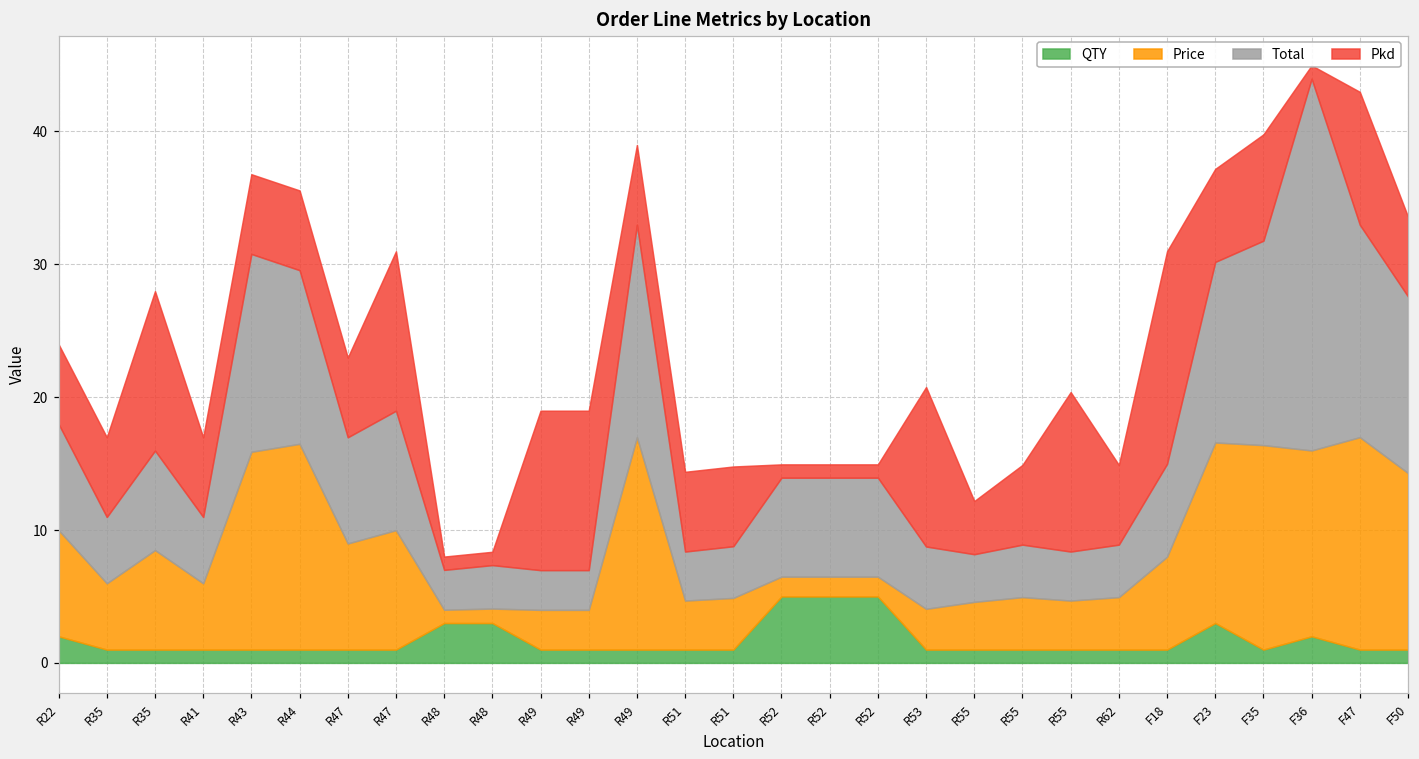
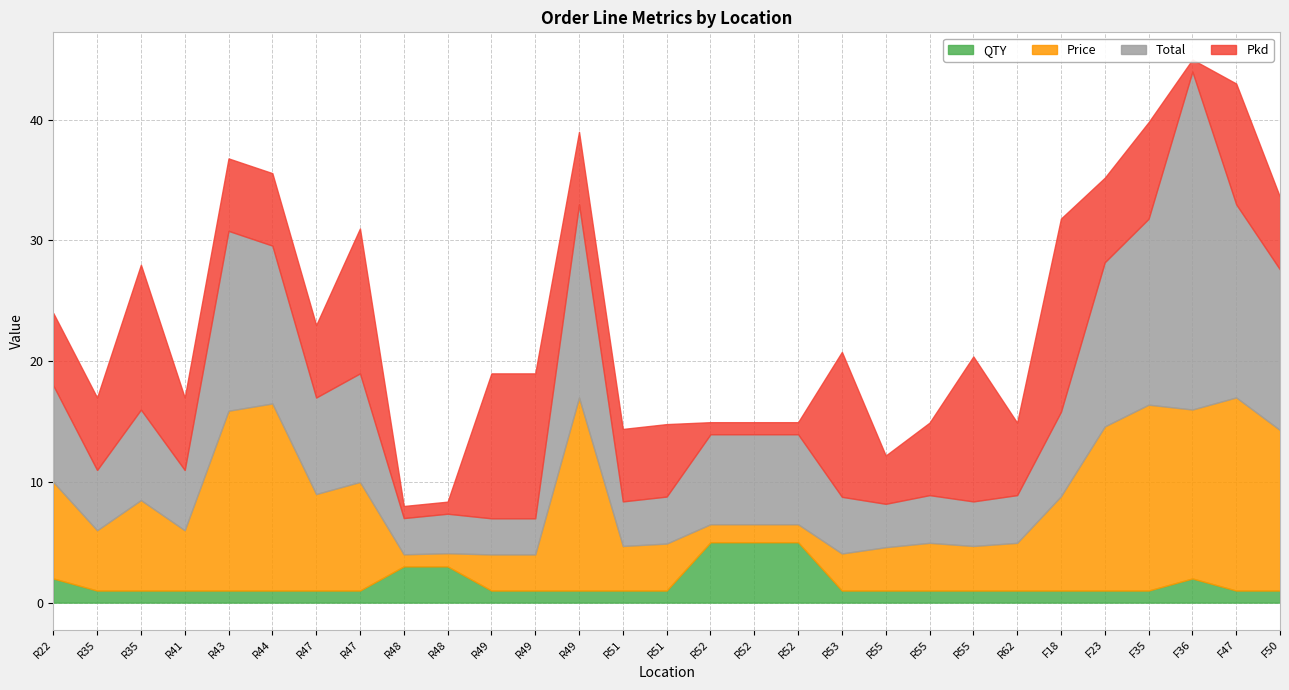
Price, F18: 7.0 -> 7.8
QTY, F23: 3 -> 1
